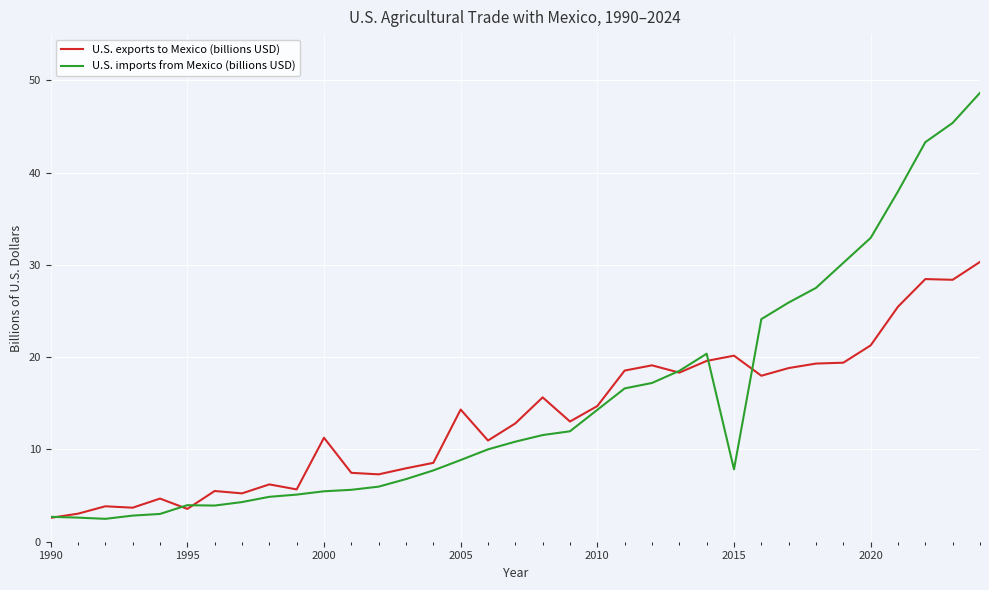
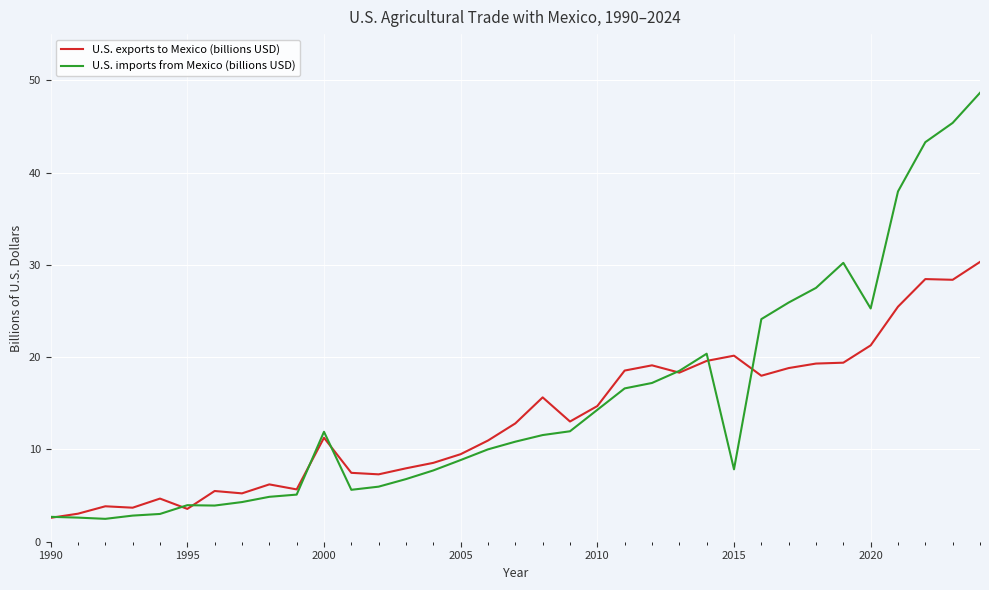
U.S. imports from Mexico (billions USD), 2000: 5 -> 12
U.S. exports to Mexico (billions USD), 2005: 14 -> 9
U.S. imports from Mexico (billions USD), 2020: 33 -> 25
